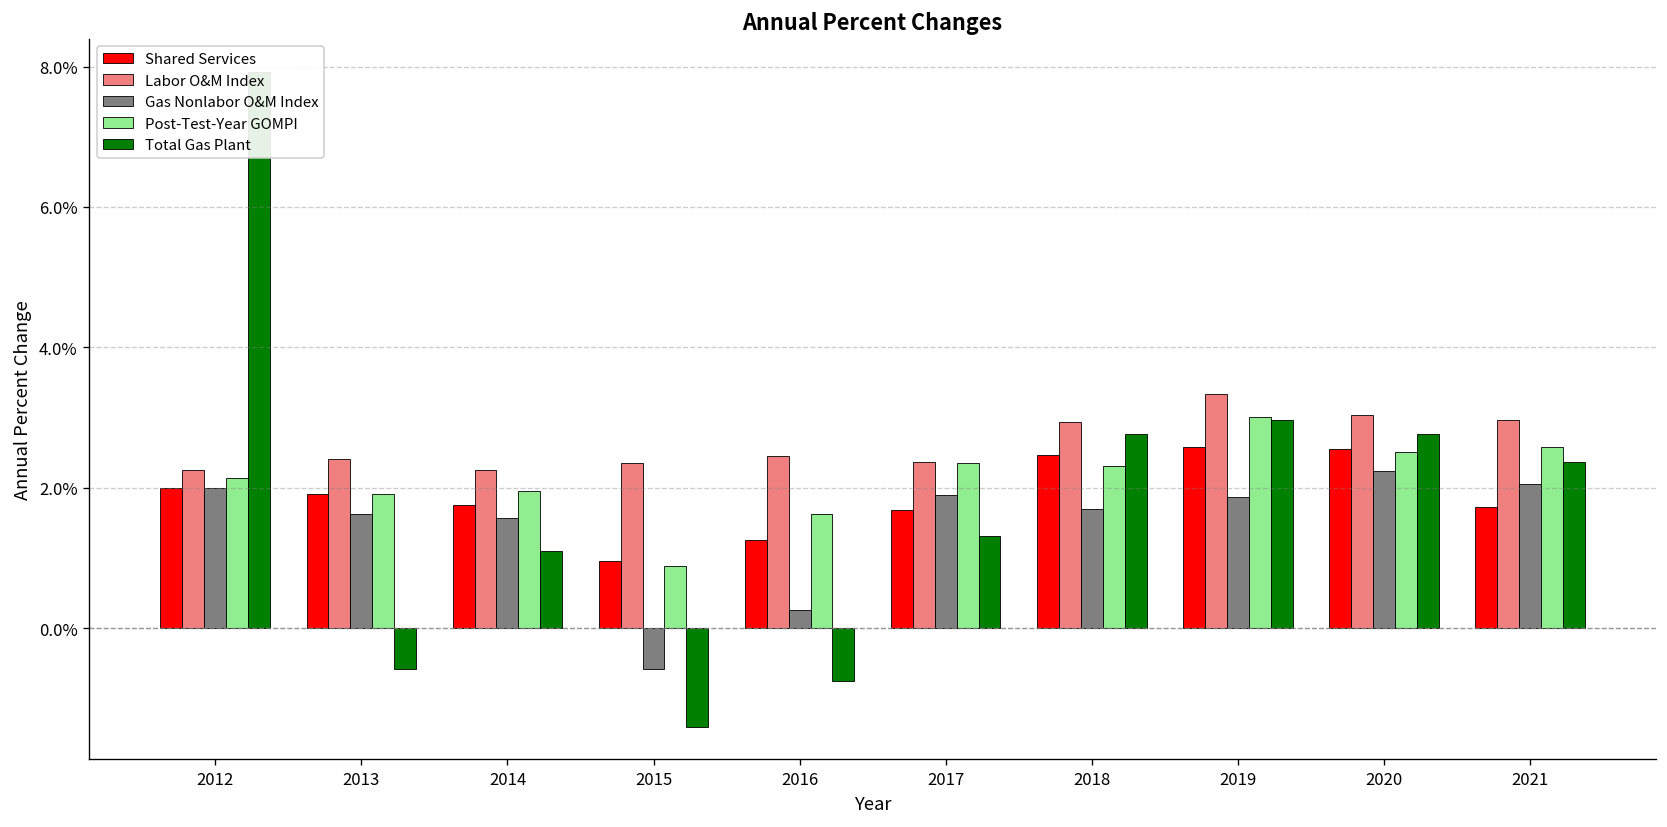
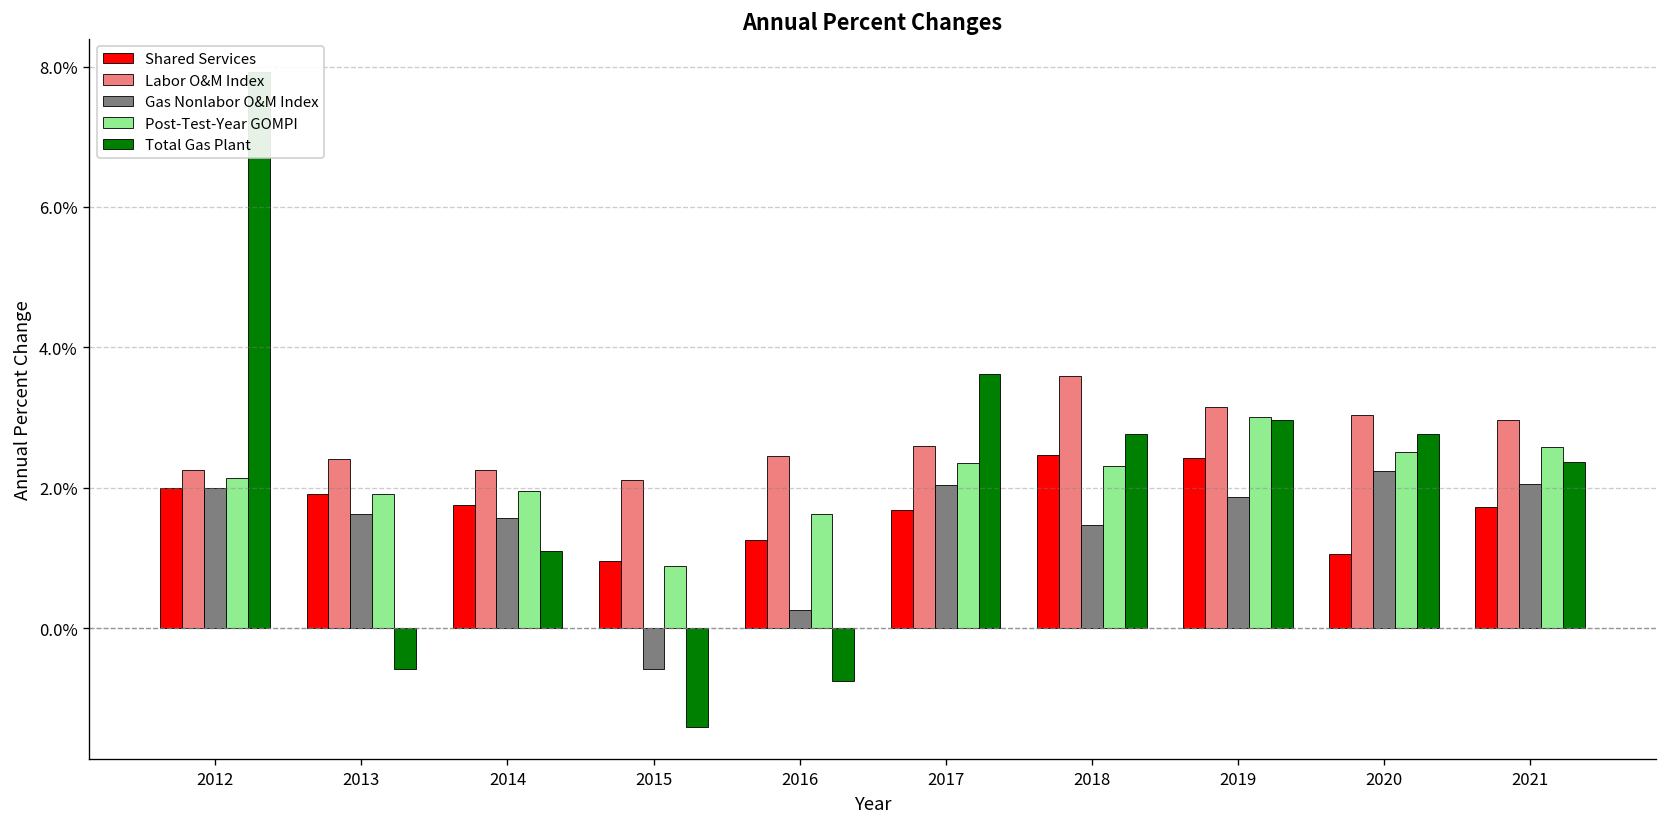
Labor O&M Index, 2015: 2.4% -> 2.1%
Labor O&M Index, 2017: 2.4% -> 2.6%
Gas Nonlabor O&M Index, 2017: 1.9% -> 2.0%
Total Gas Plant, 2017: 1.3% -> 3.6%
Labor O&M Index, 2018: 2.9% -> 3.6%
Gas Nonlabor O&M Index, 2018: 1.7% -> 1.5%
Shared Services, 2019: 2.6% -> 2.4%
Labor O&M Index, 2019: 3.3% -> 3.1%
Shared Services, 2020: 2.5% -> 1.1%
